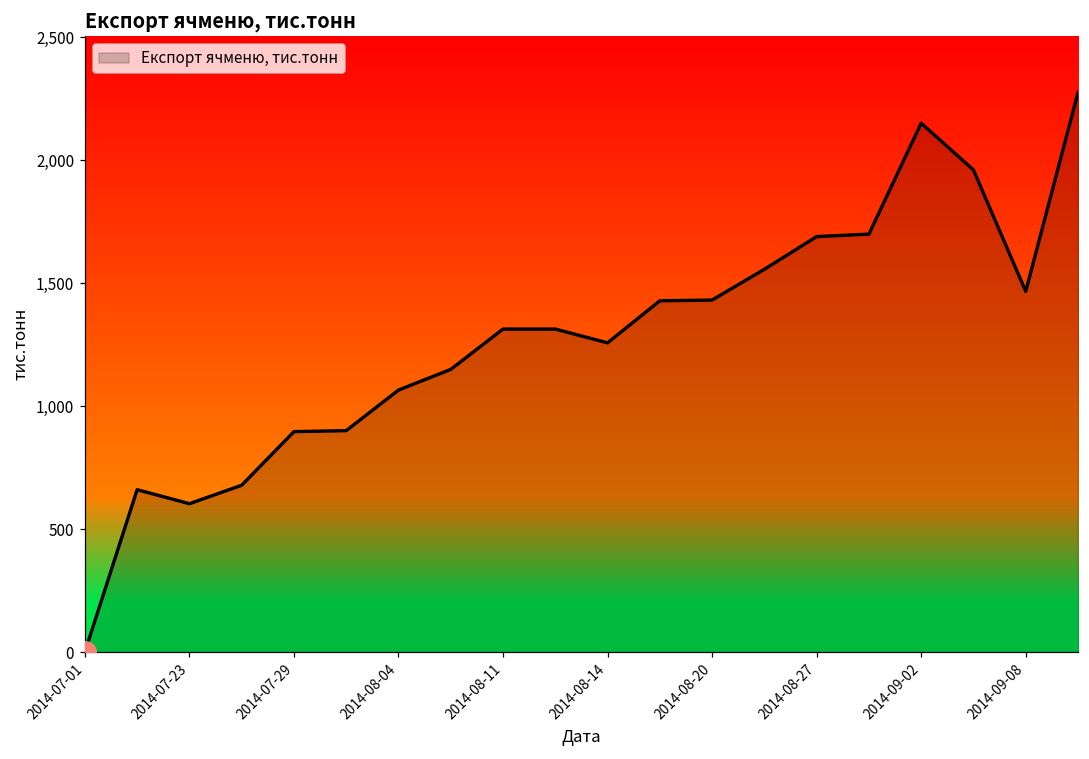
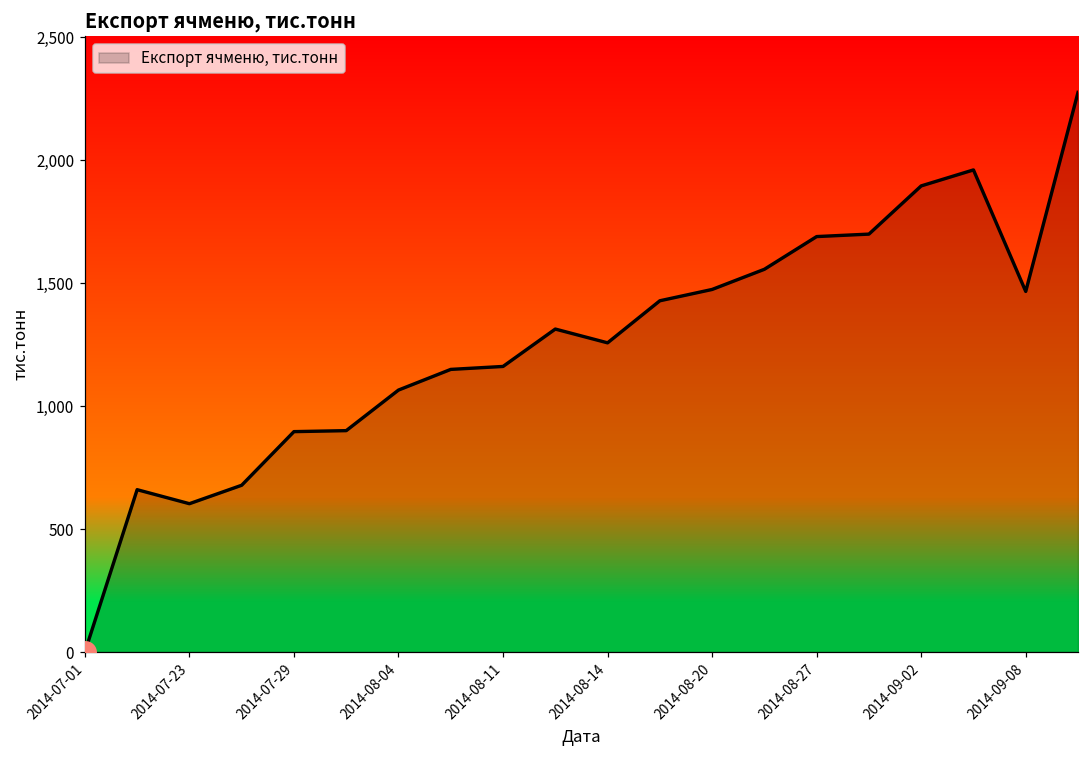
Експорт ячменю, тис.тонн, 2014-08-11: 1,310 -> 1,160
Експорт ячменю, тис.тонн, 2014-08-20: 1,430 -> 1,470
Експорт ячменю, тис.тонн, 2014-09-02: 2,150 -> 1,900
